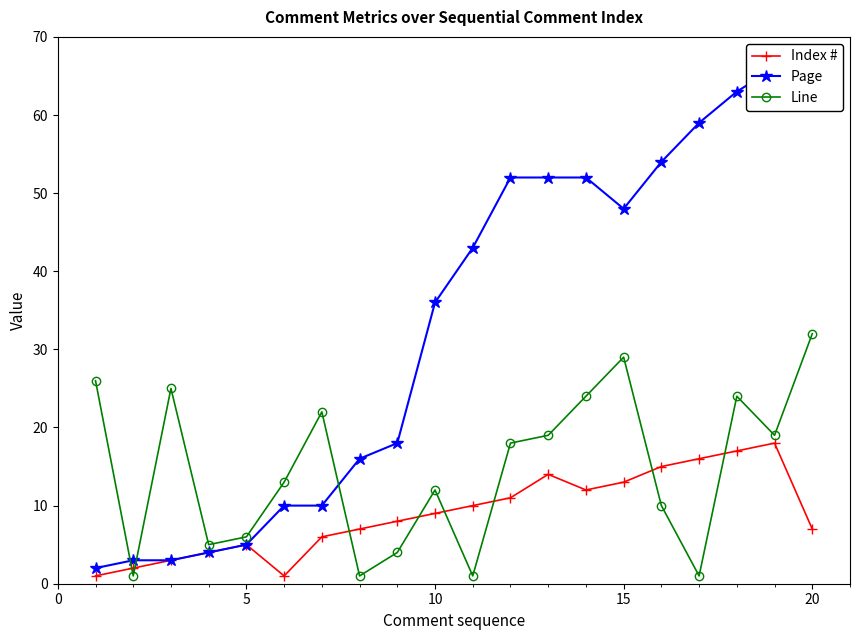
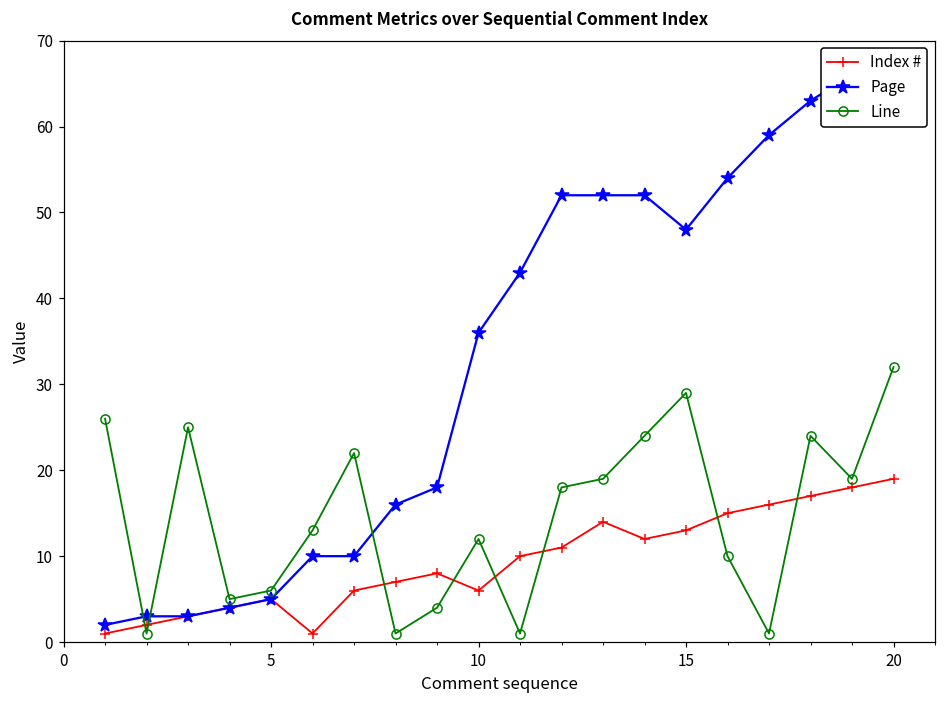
Index #, 10: 9 -> 6
Index #, 20: 7 -> 19
